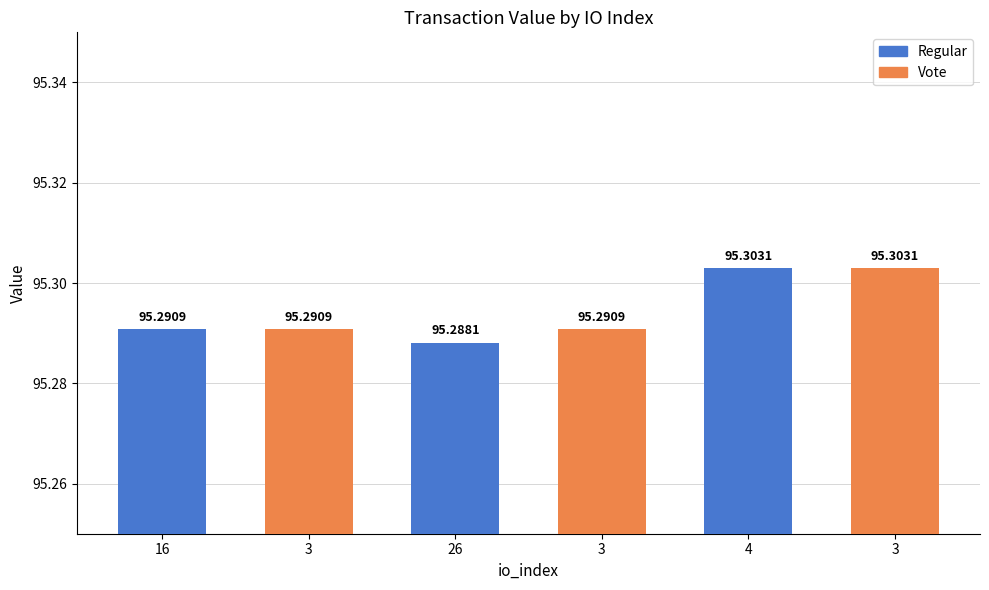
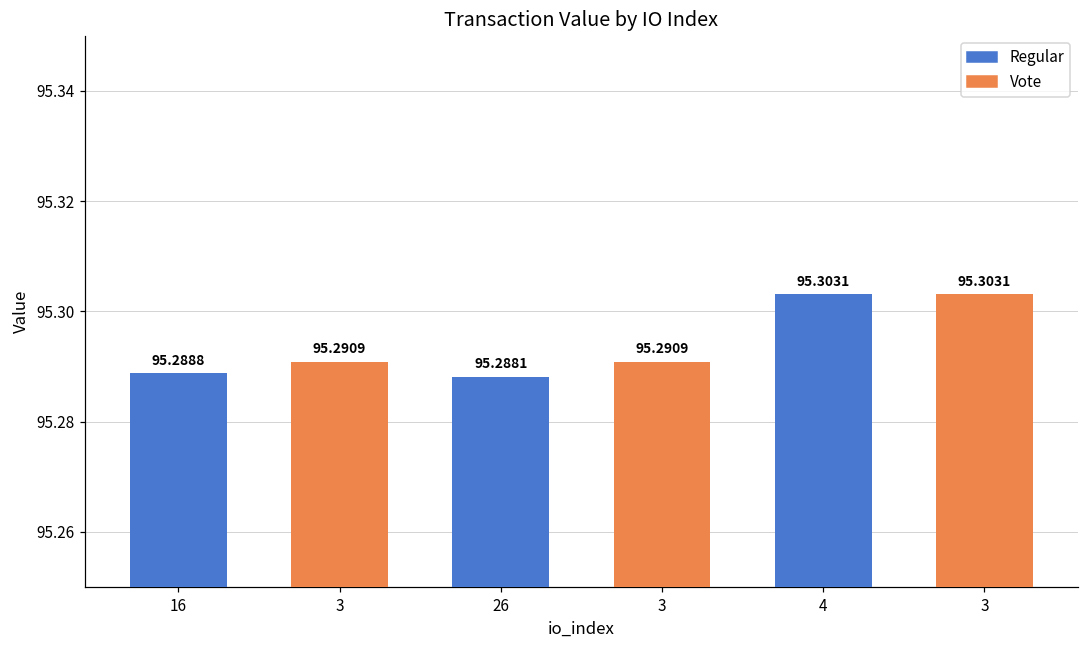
16: 95.2909 -> 95.2888
